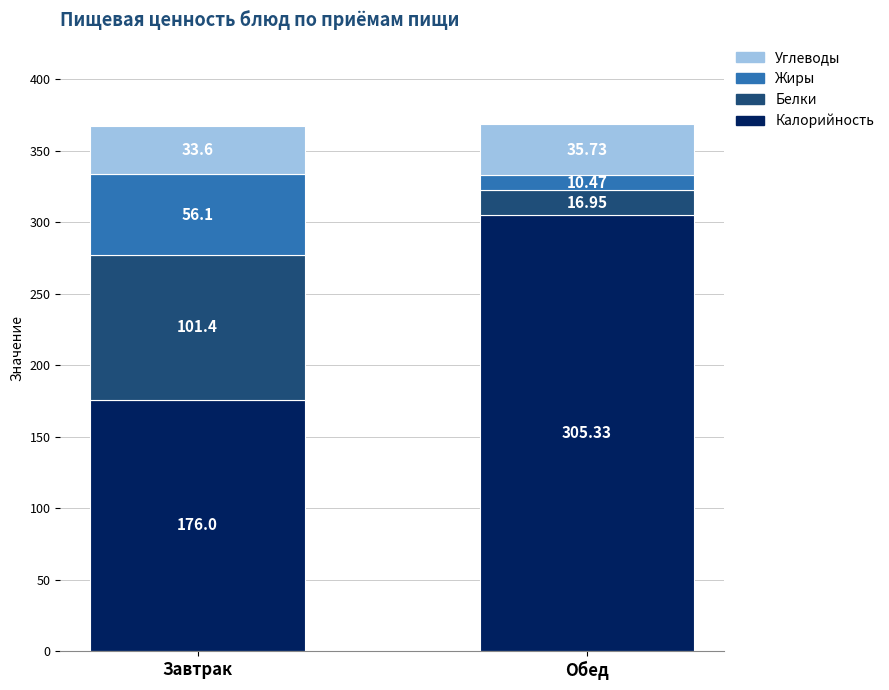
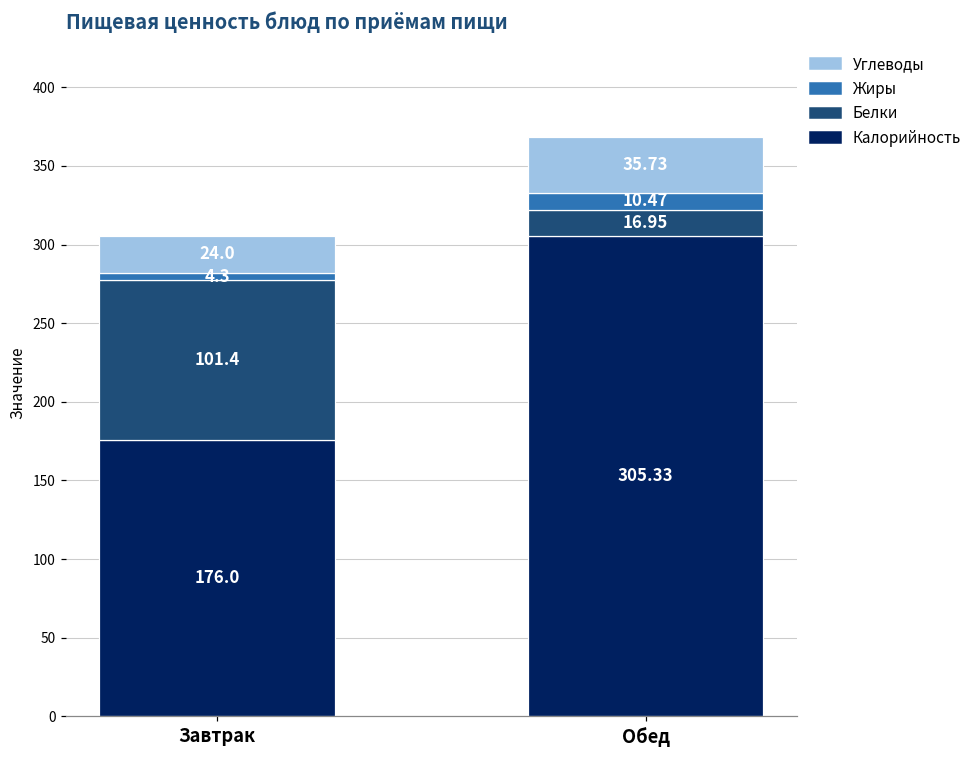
Жиры, Завтрак: 56.1 -> 4.3
Углеводы, Завтрак: 33.6 -> 24.0
